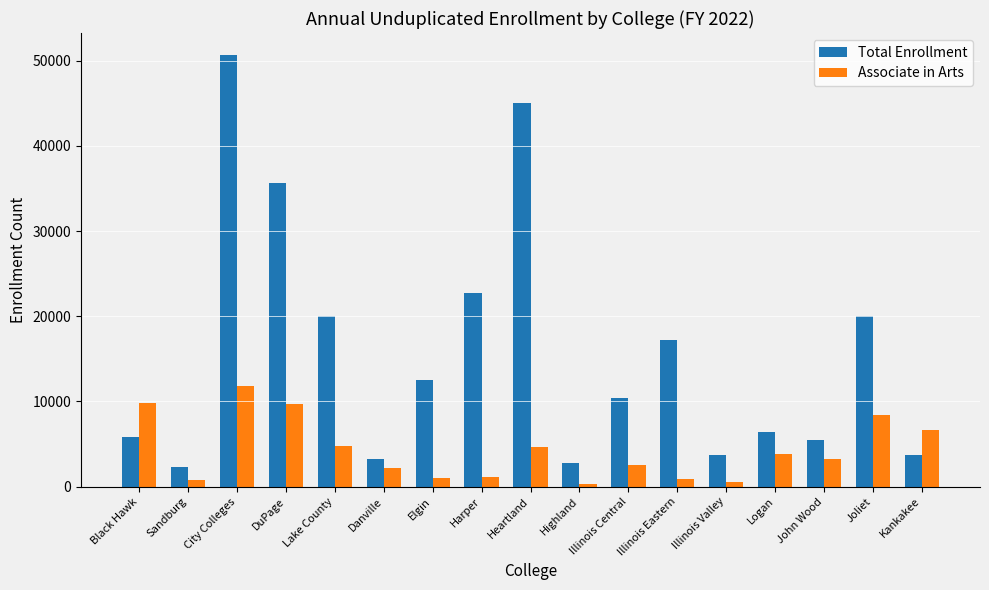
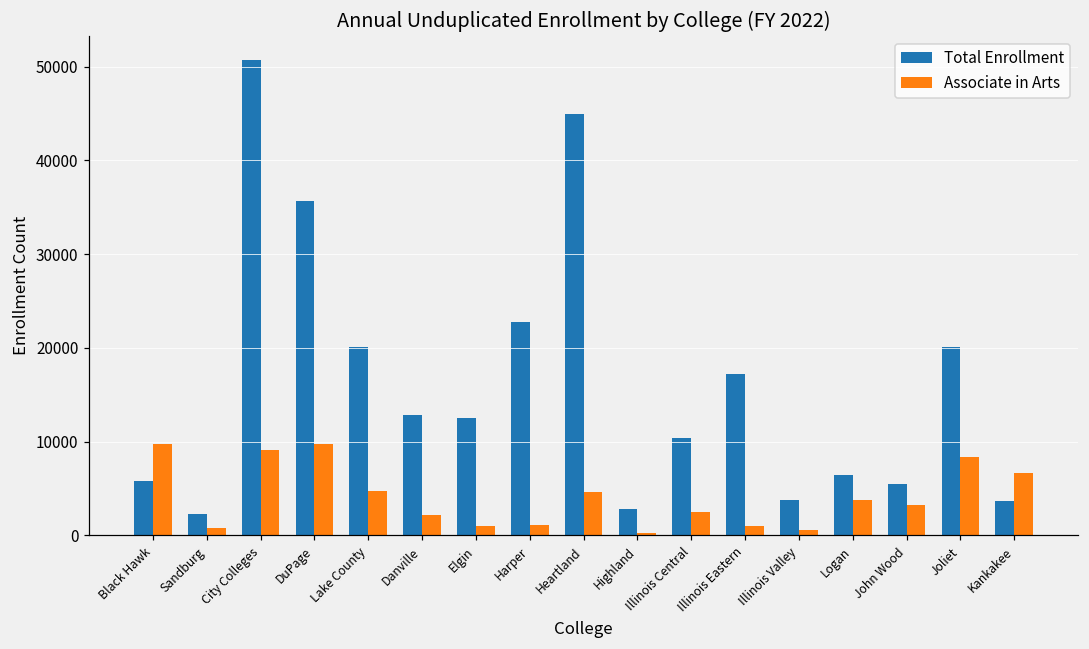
Associate in Arts, City Colleges: 12000 -> 9000
Total Enrollment, Danville: 3000 -> 13000
